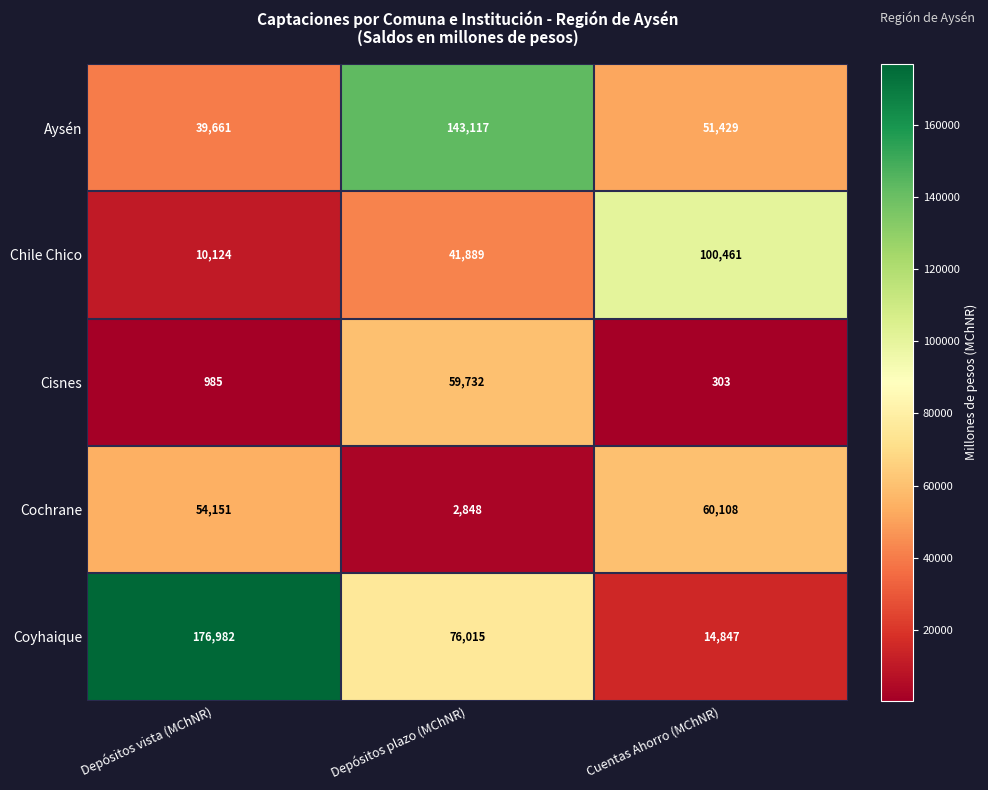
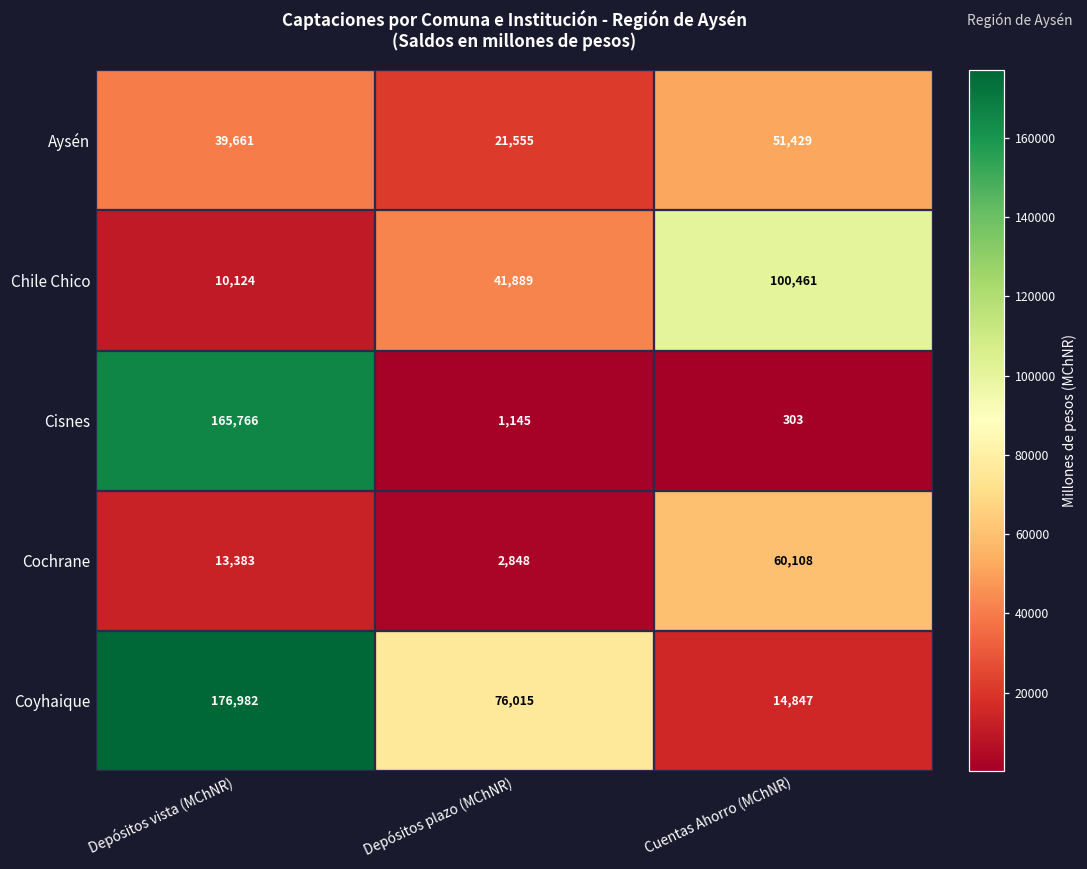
Aysén, Depósitos plazo (MChNR): 143,117 -> 21,555
Cisnes, Depósitos vista (MChNR): 985 -> 165,766
Cisnes, Depósitos plazo (MChNR): 59,732 -> 1,145
Cochrane, Depósitos vista (MChNR): 54,151 -> 13,383
